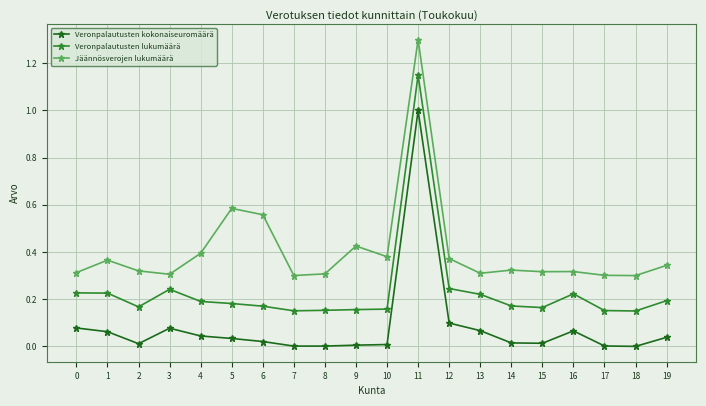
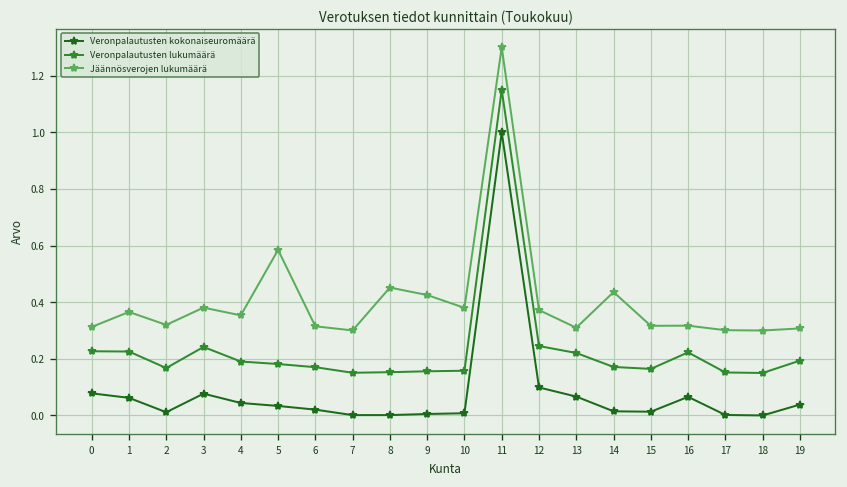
Jäännösverojen lukumäärä, 3: 0.31 -> 0.38
Jäännösverojen lukumäärä, 4: 0.39 -> 0.35
Jäännösverojen lukumäärä, 6: 0.56 -> 0.31
Jäännösverojen lukumäärä, 8: 0.31 -> 0.45
Jäännösverojen lukumäärä, 14: 0.32 -> 0.44
Jäännösverojen lukumäärä, 19: 0.34 -> 0.31
